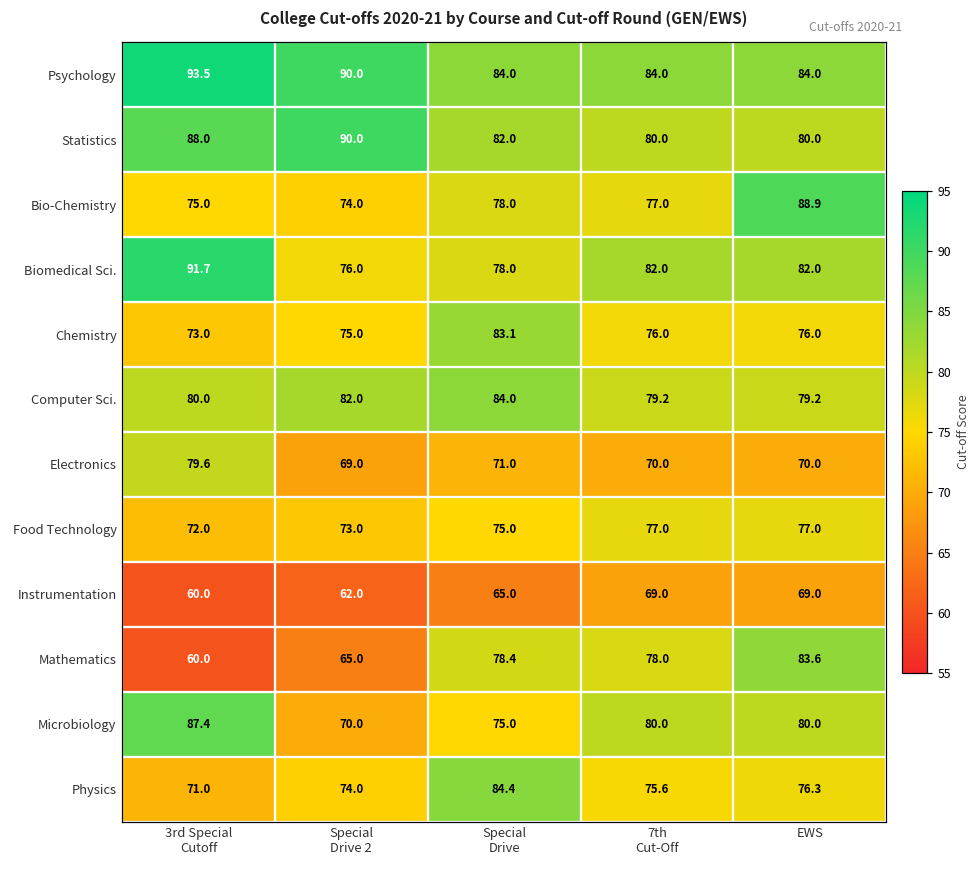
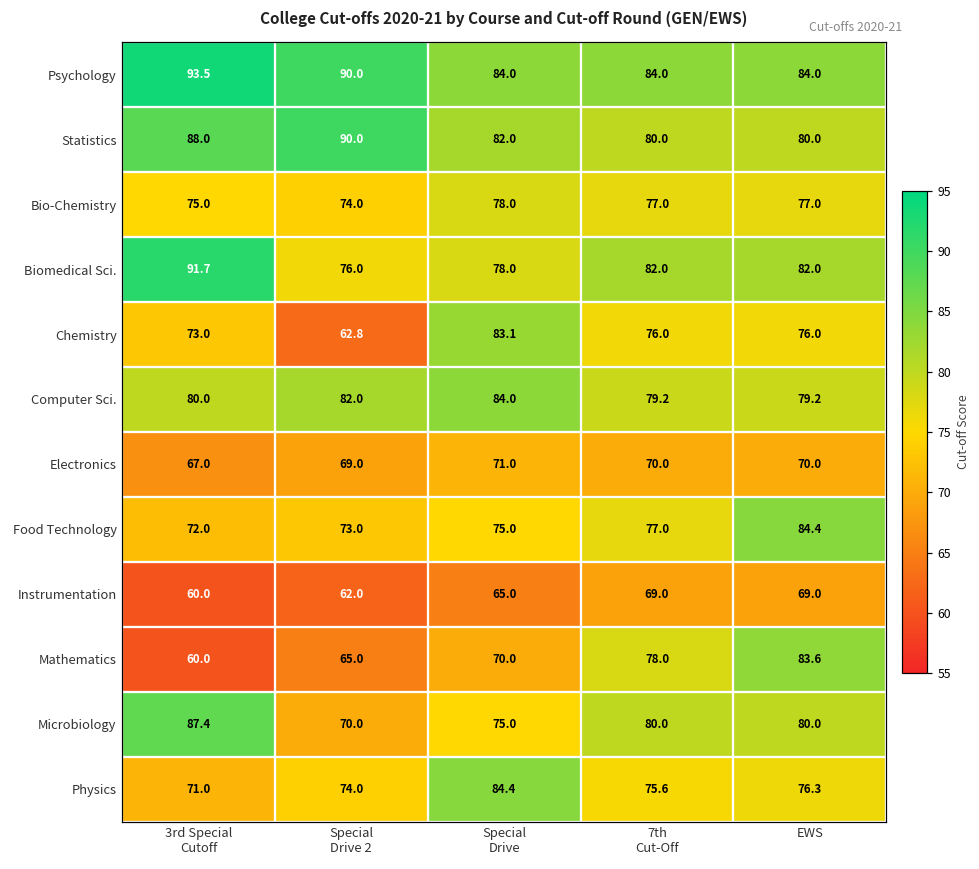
Bio-Chemistry, EWS: 88.9 -> 77.0
Chemistry, Special Drive 2: 75.0 -> 62.8
Electronics, 3rd Special Cutoff: 79.6 -> 67.0
Food Technology, EWS: 77.0 -> 84.4
Mathematics, Special Drive: 78.4 -> 70.0
